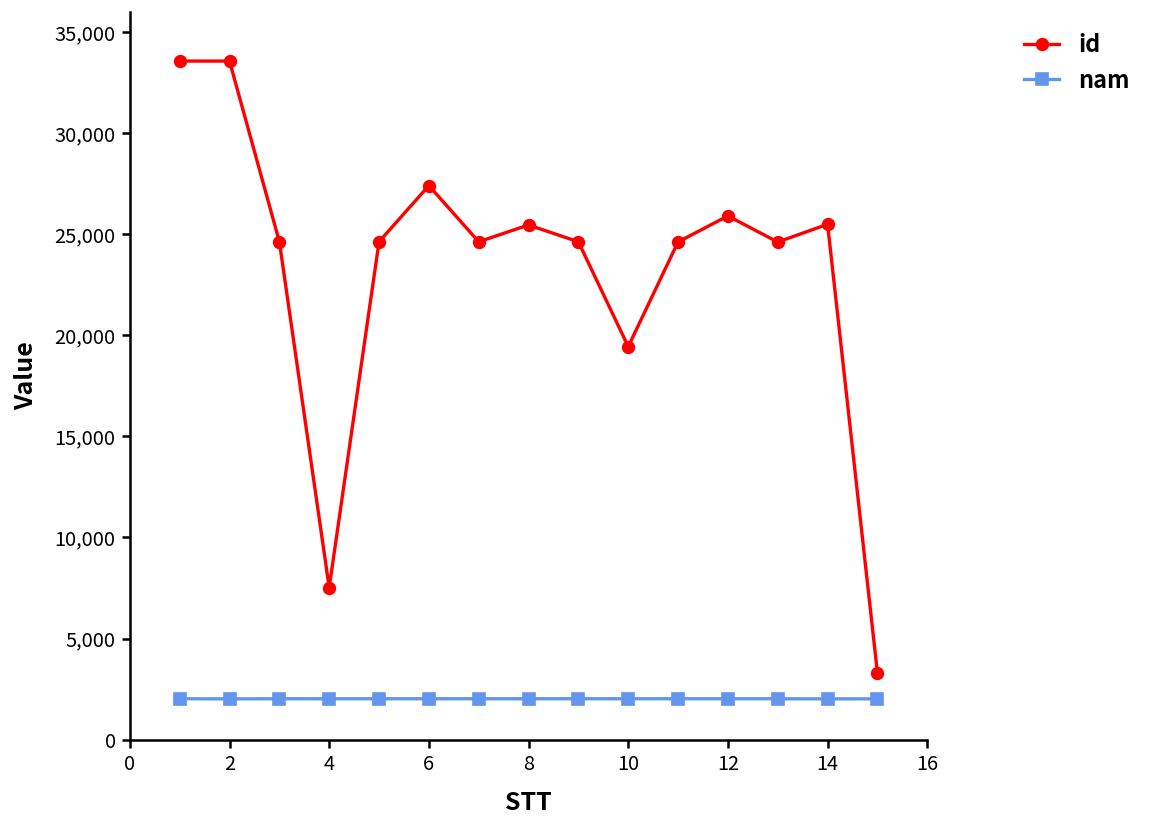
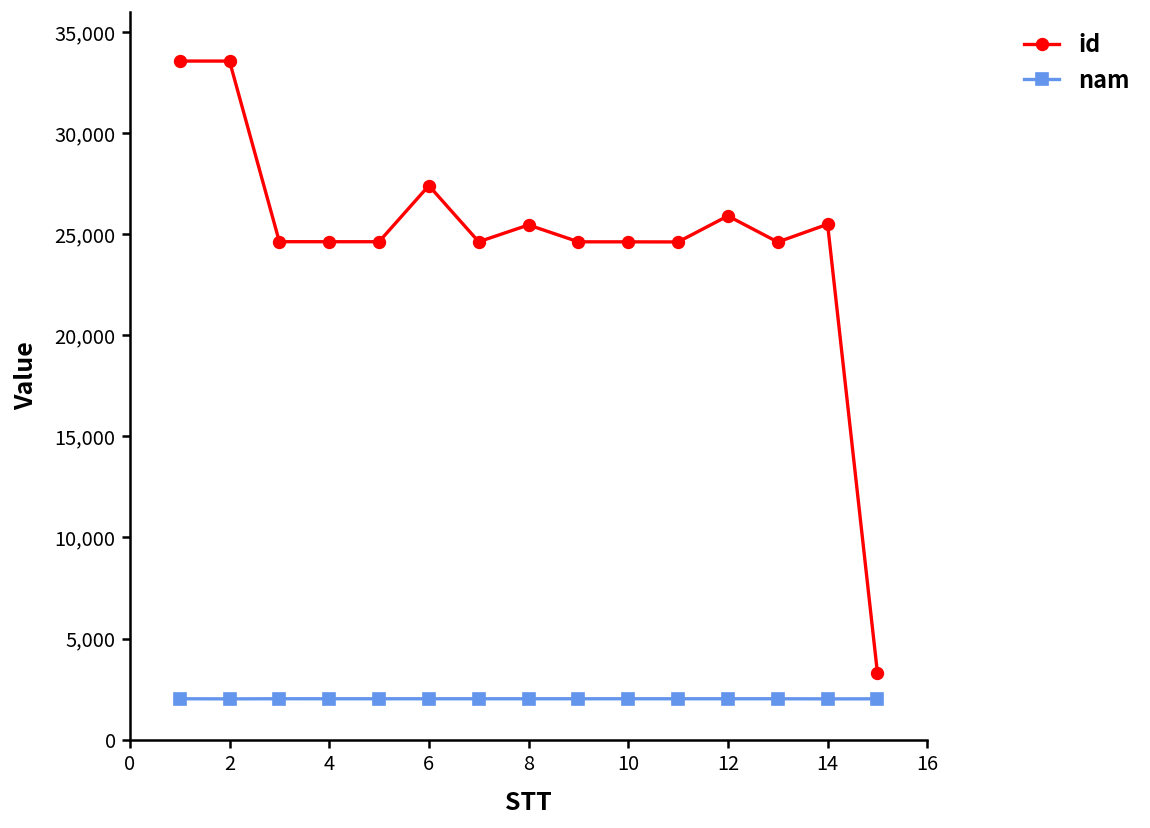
id, 4: 7,500 -> 24,600
id, 10: 19,400 -> 24,600
